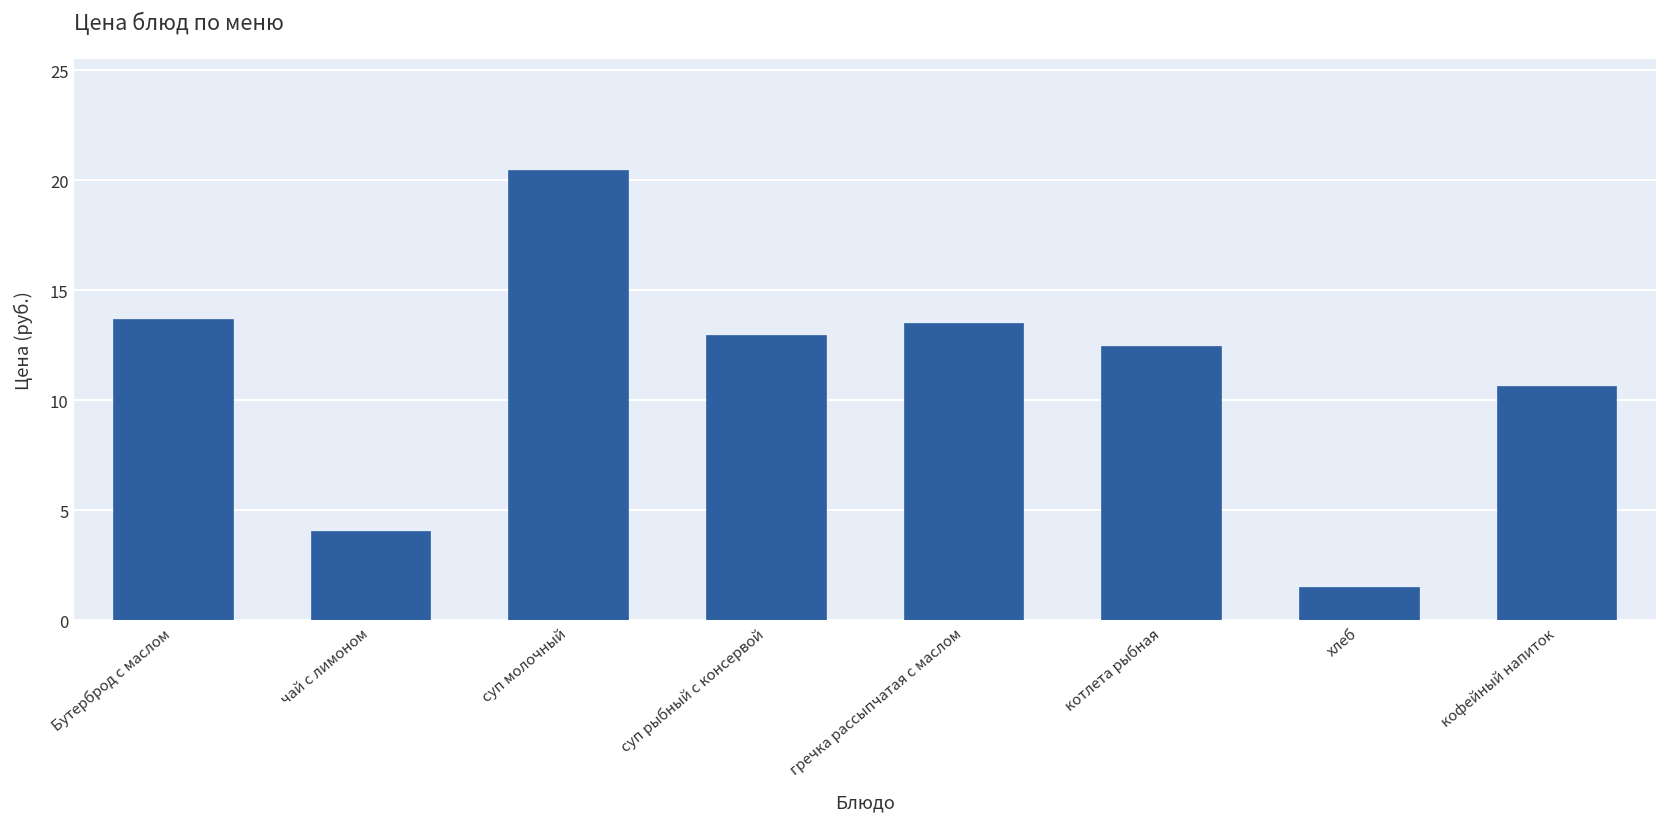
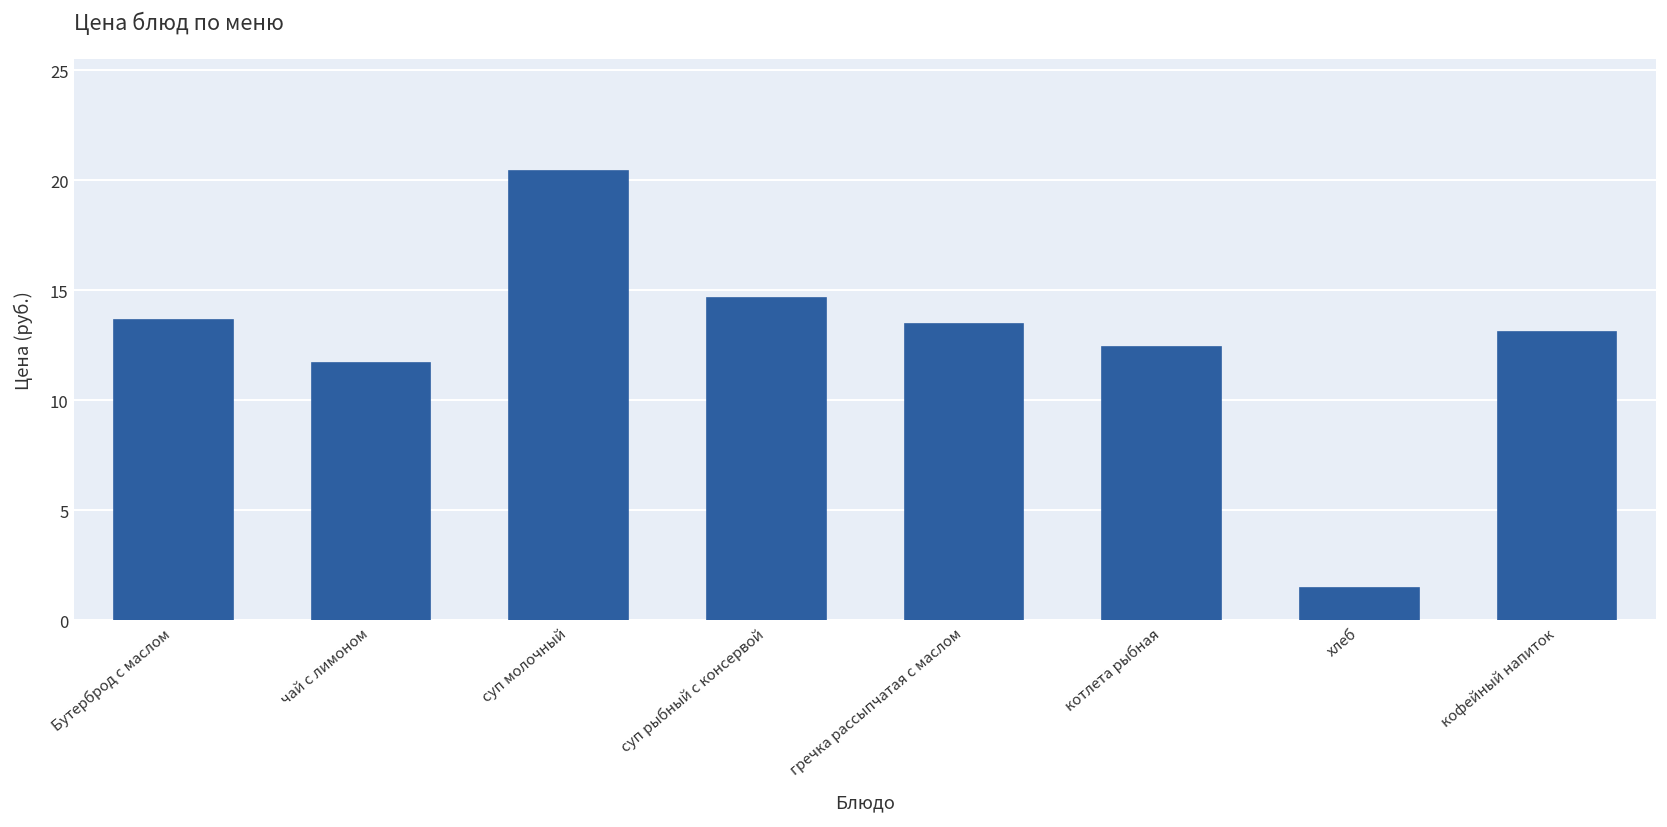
чай с лимоном: 4.0 -> 11.7
суп рыбный с консервой: 12.9 -> 14.7
кофейный напиток: 10.6 -> 13.1
